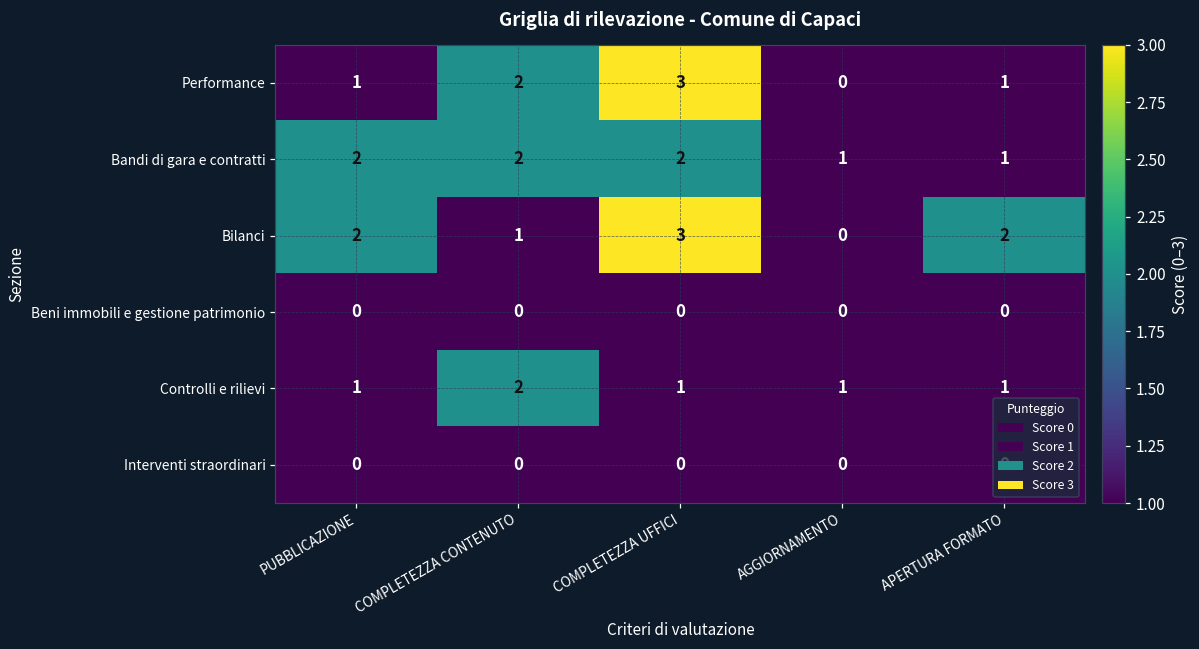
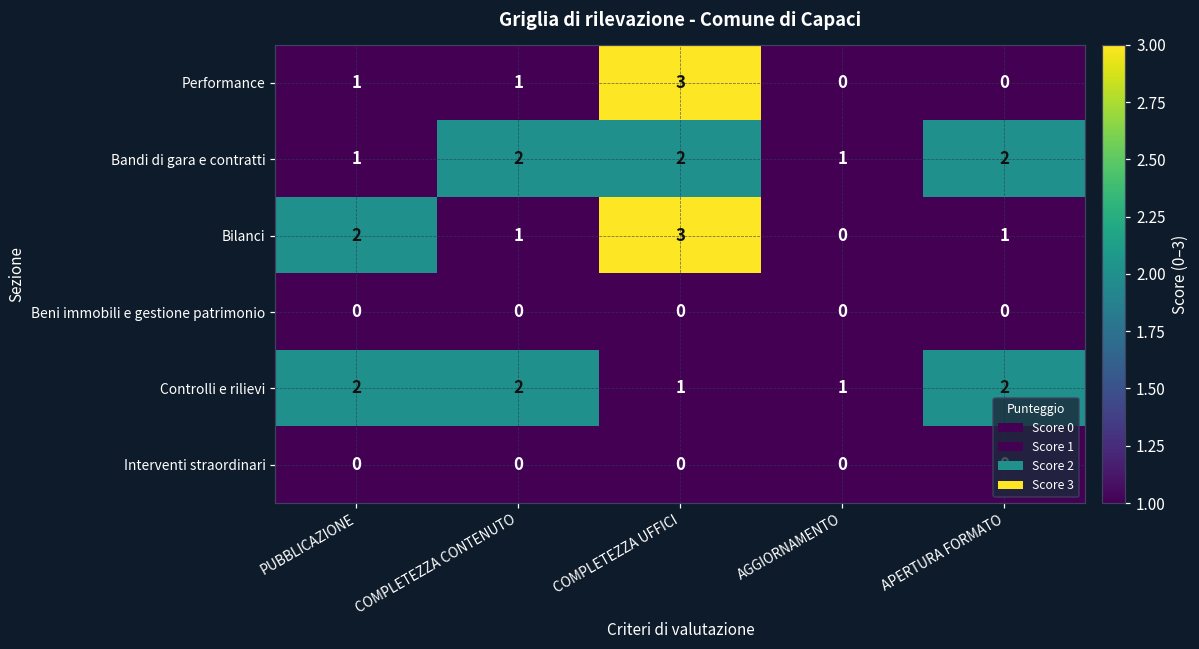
Performance, COMPLETEZZA CONTENUTO: 2 -> 1
Performance, APERTURA FORMATO: 1 -> 0
Bandi di gara e contratti, PUBBLICAZIONE: 2 -> 1
Bandi di gara e contratti, APERTURA FORMATO: 1 -> 2
Bilanci, APERTURA FORMATO: 2 -> 1
Controlli e rilievi, PUBBLICAZIONE: 1 -> 2
Controlli e rilievi, APERTURA FORMATO: 1 -> 2
